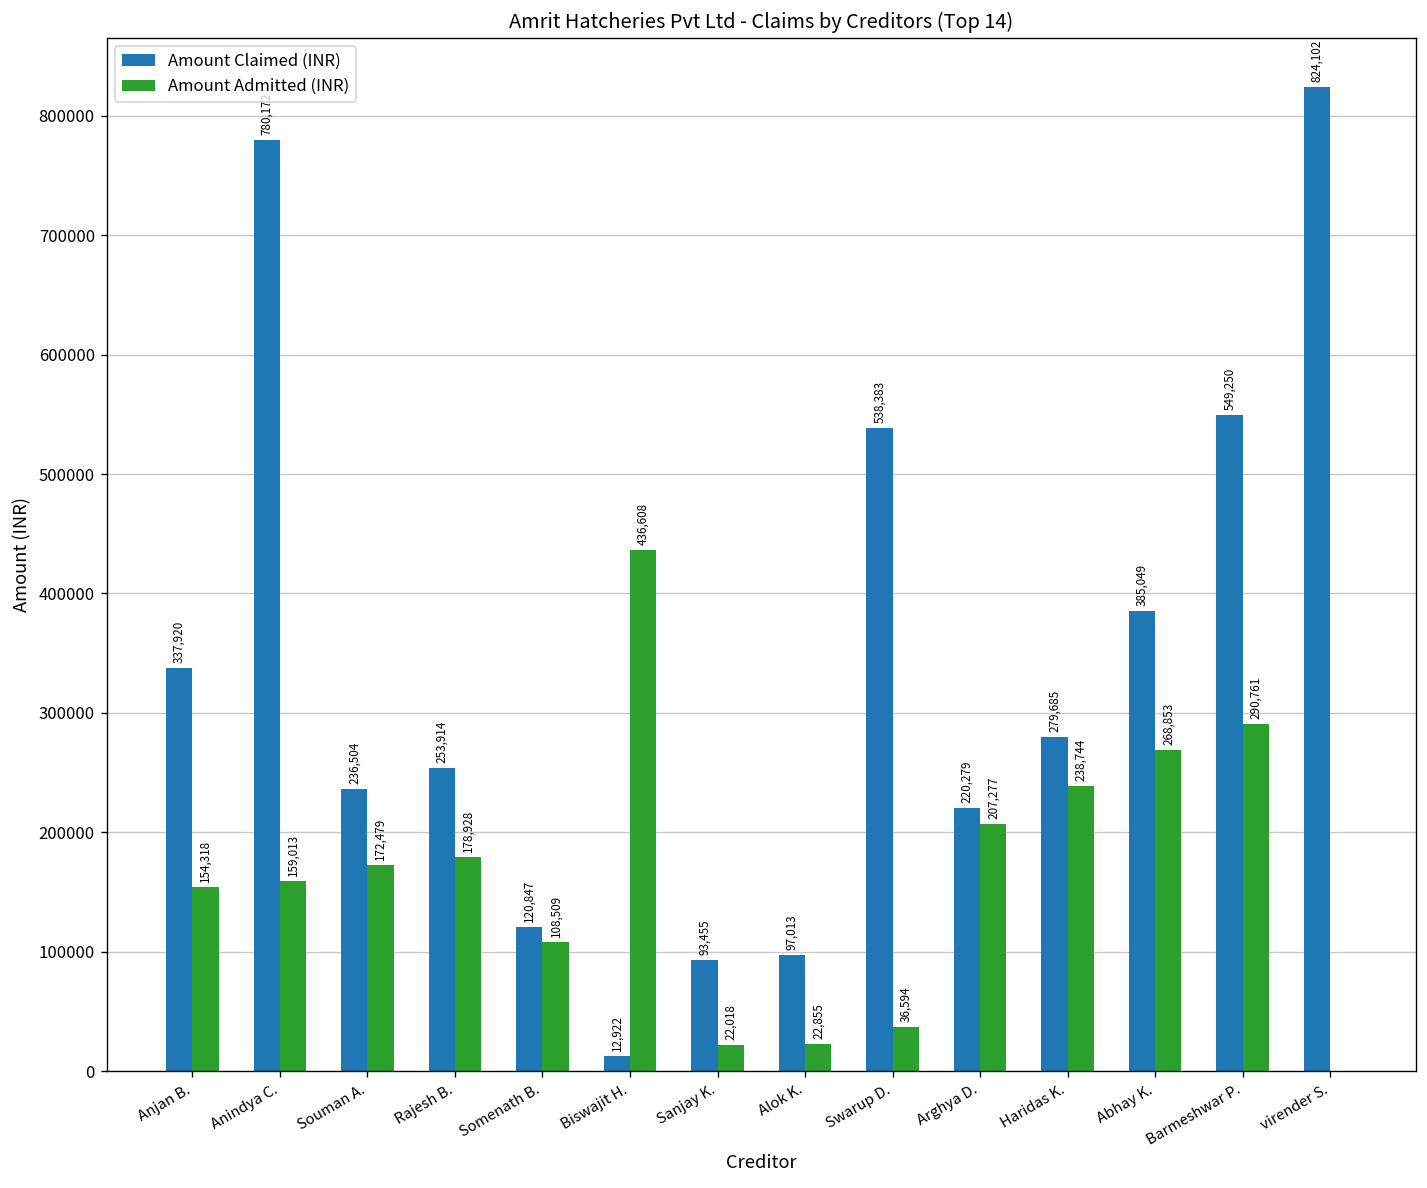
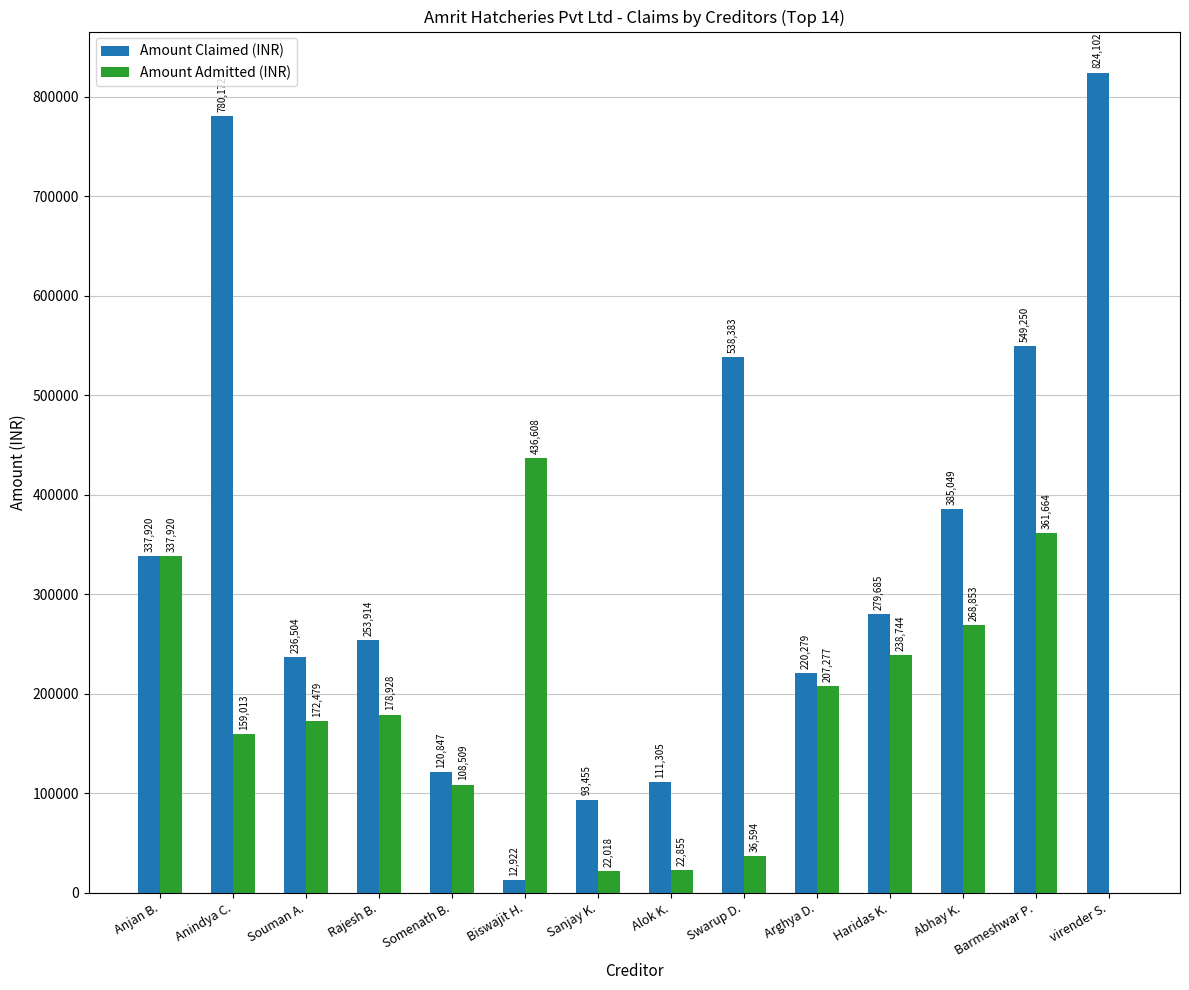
Amount Admitted (INR), Anjan B.: 154,318 -> 337,920
Amount Claimed (INR), Alok K.: 97,013 -> 111,305
Amount Admitted (INR), Barmeshwar P.: 290,761 -> 361,664
